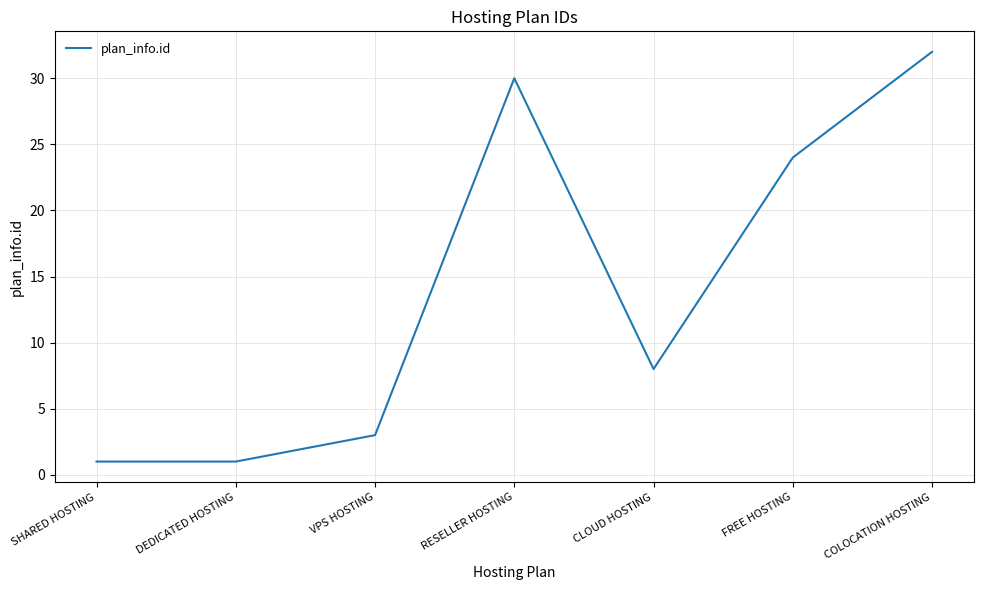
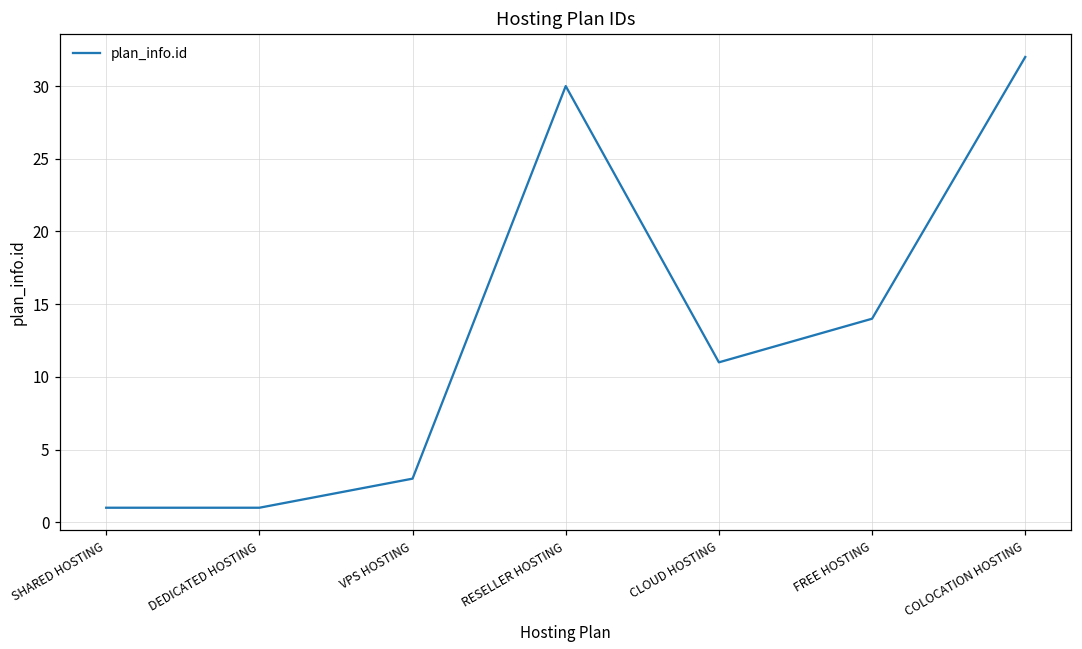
CLOUD HOSTING: 8 -> 11
FREE HOSTING: 24 -> 14
